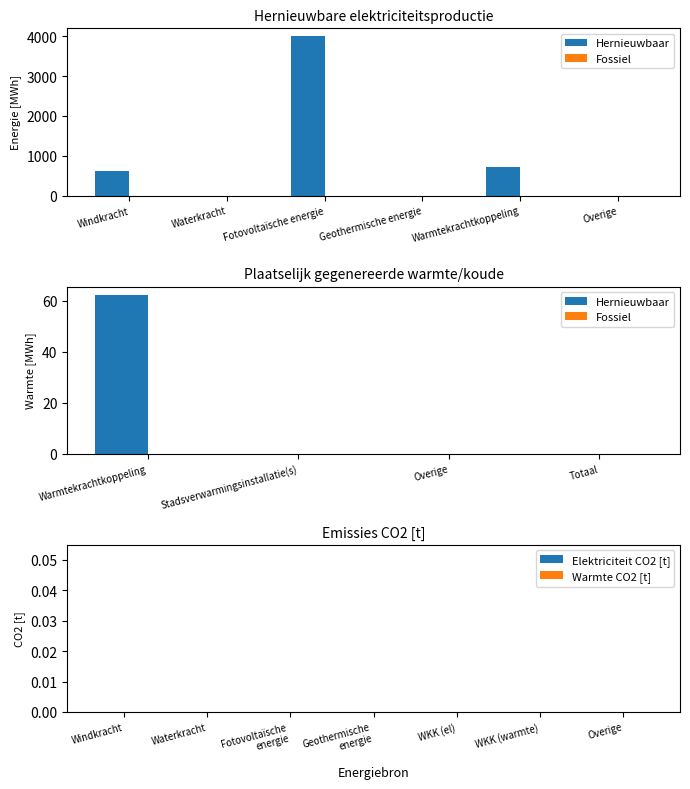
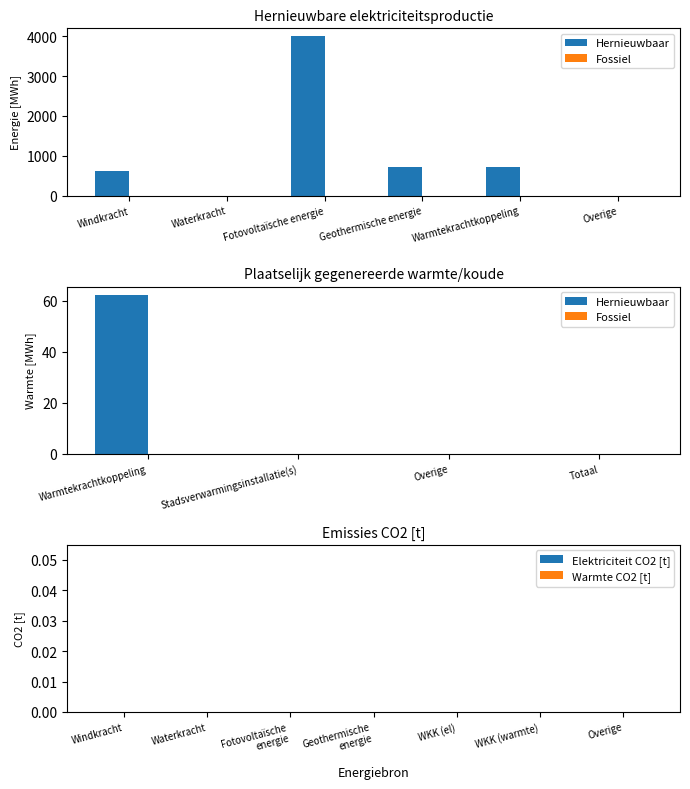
Hernieuwbare elektriciteitsproductie, Hernieuwbaar, Geothermische energie: 0 -> 700
